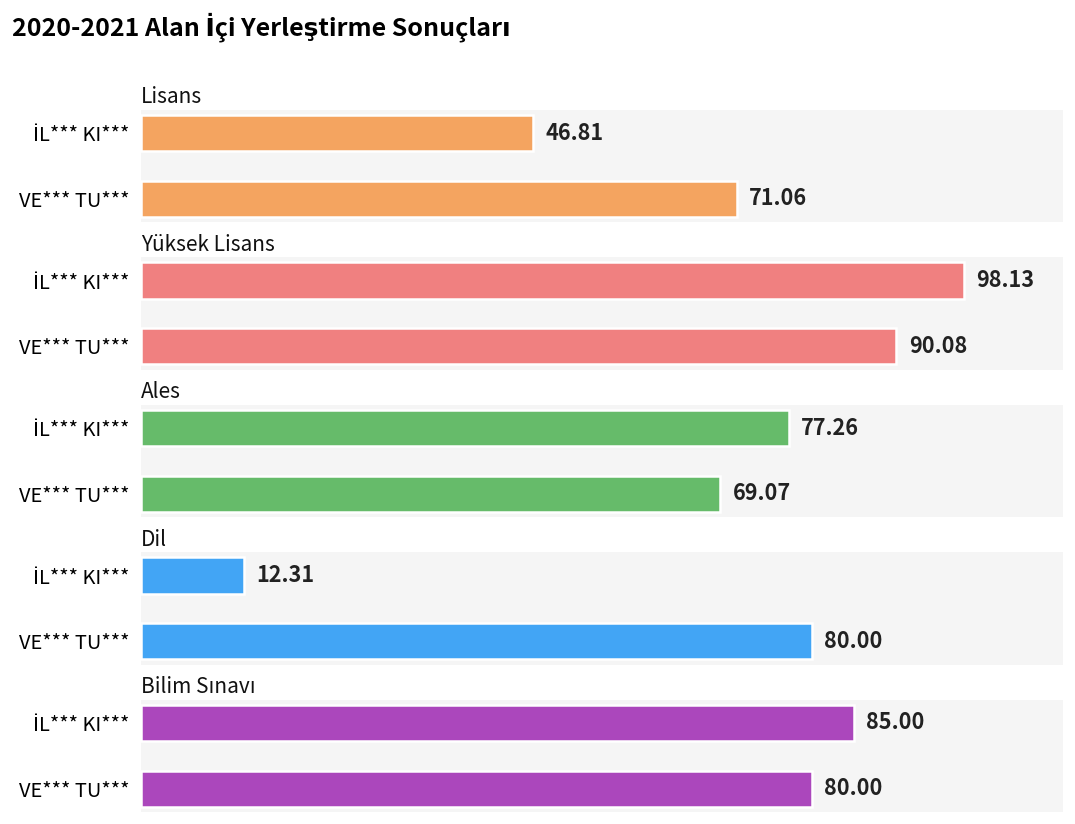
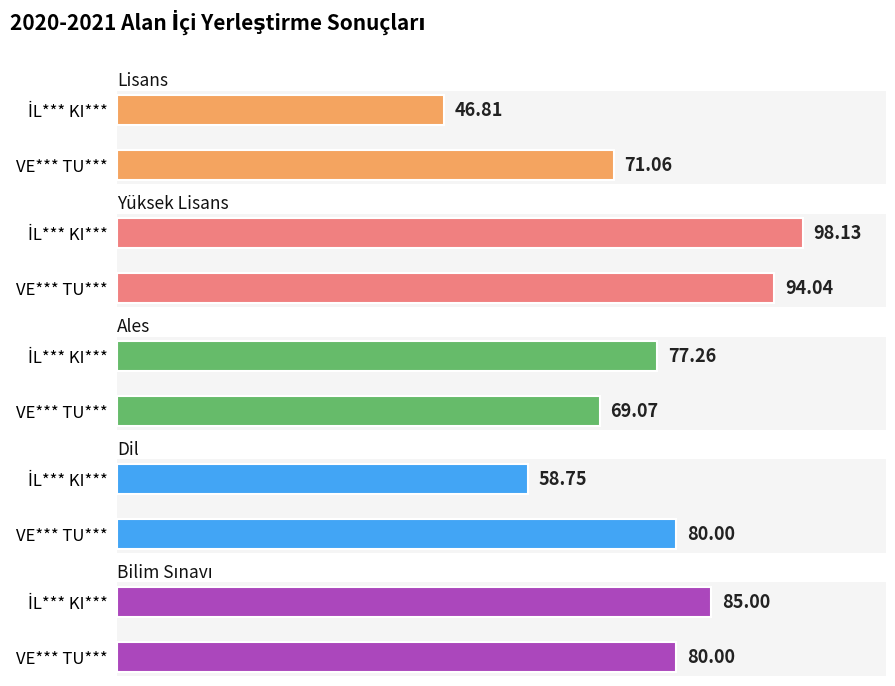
Yüksek Lisans, VE*** TU***: 90.08 -> 94.04
Dil, İL*** KI***: 12.31 -> 58.75
